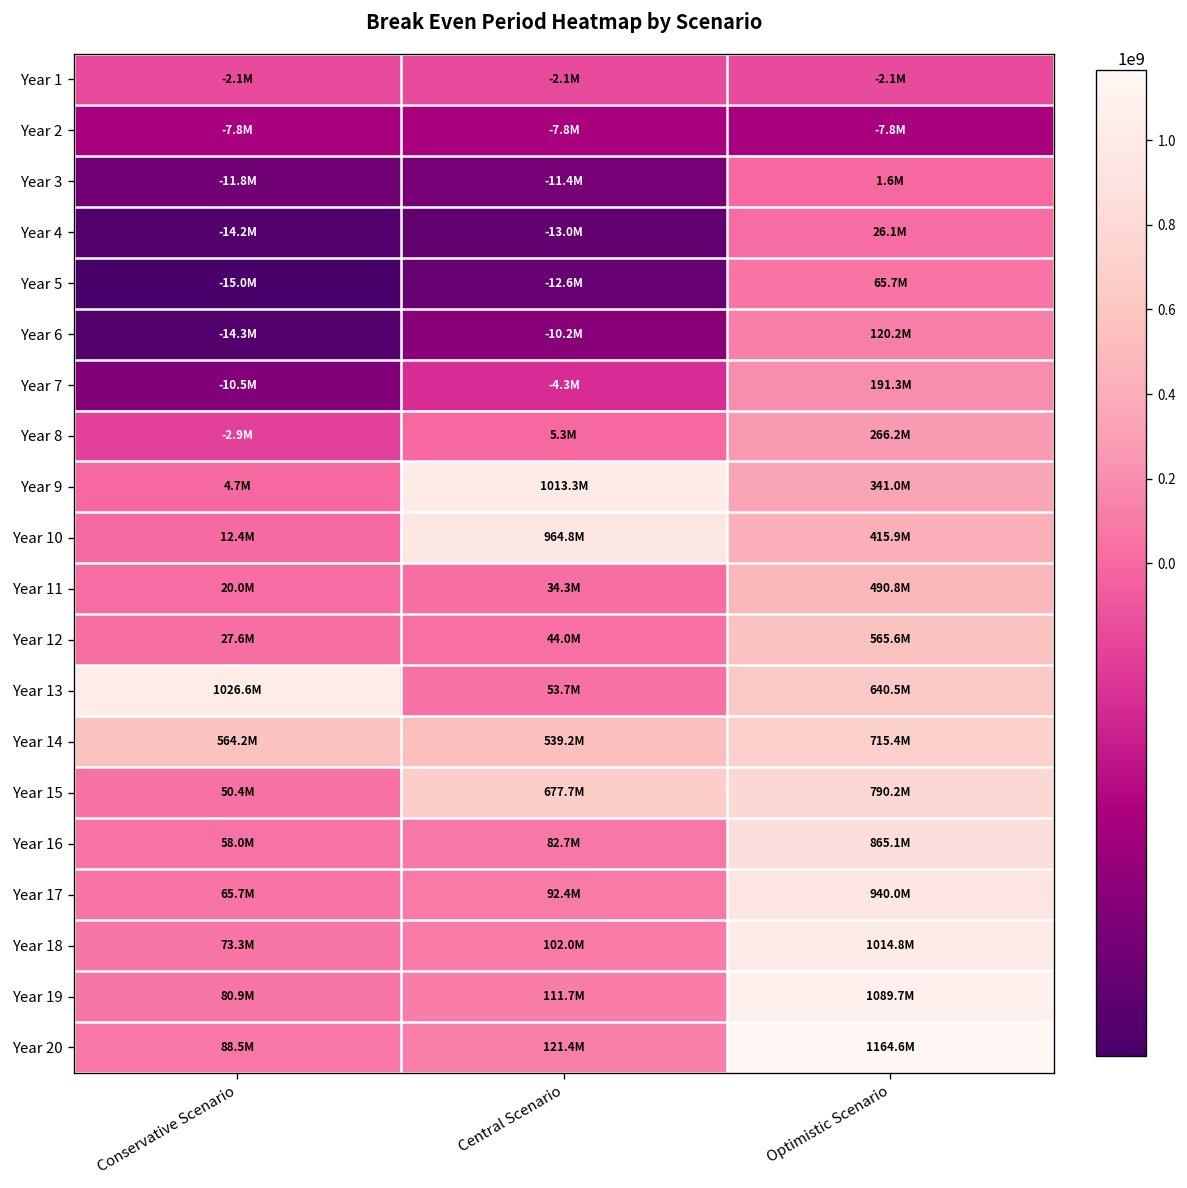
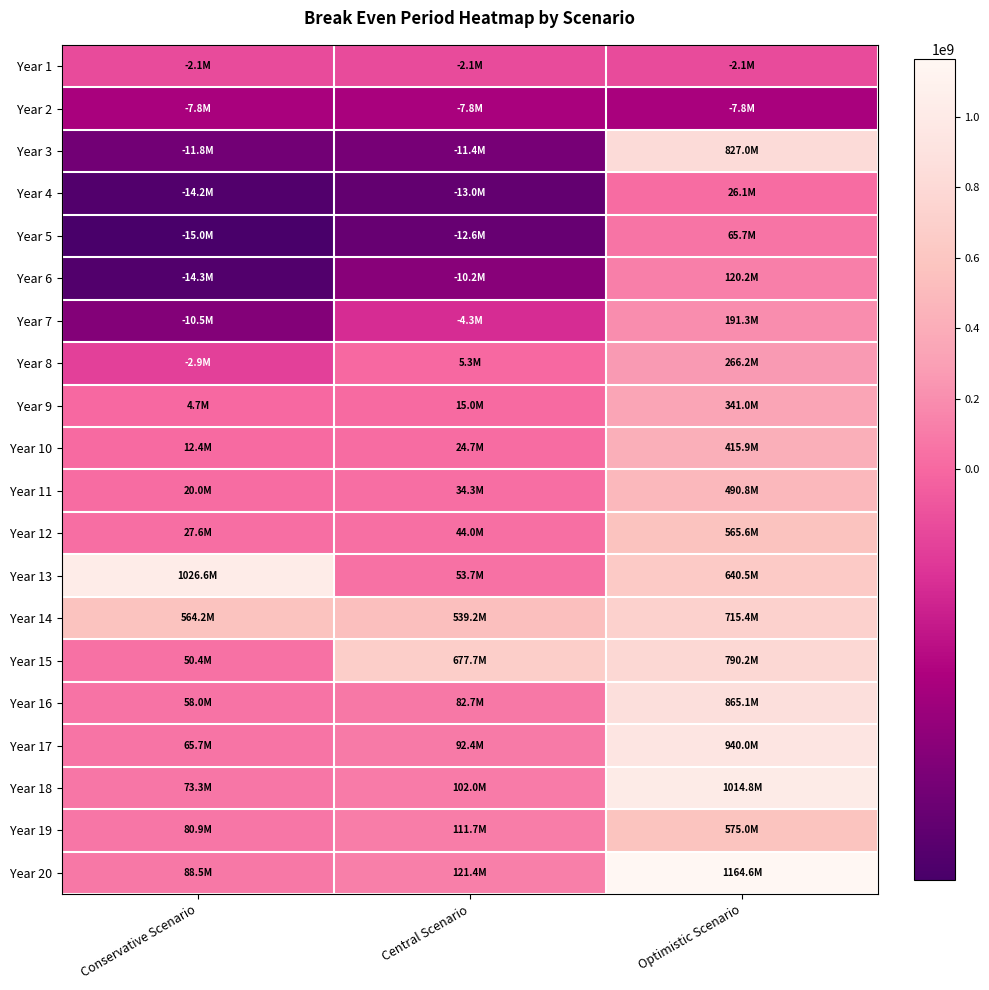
Year 3, Optimistic Scenario: 1.6M -> 827.0M
Year 9, Central Scenario: 1013.3M -> 15.0M
Year 10, Central Scenario: 964.8M -> 24.7M
Year 19, Optimistic Scenario: 1089.7M -> 575.0M
